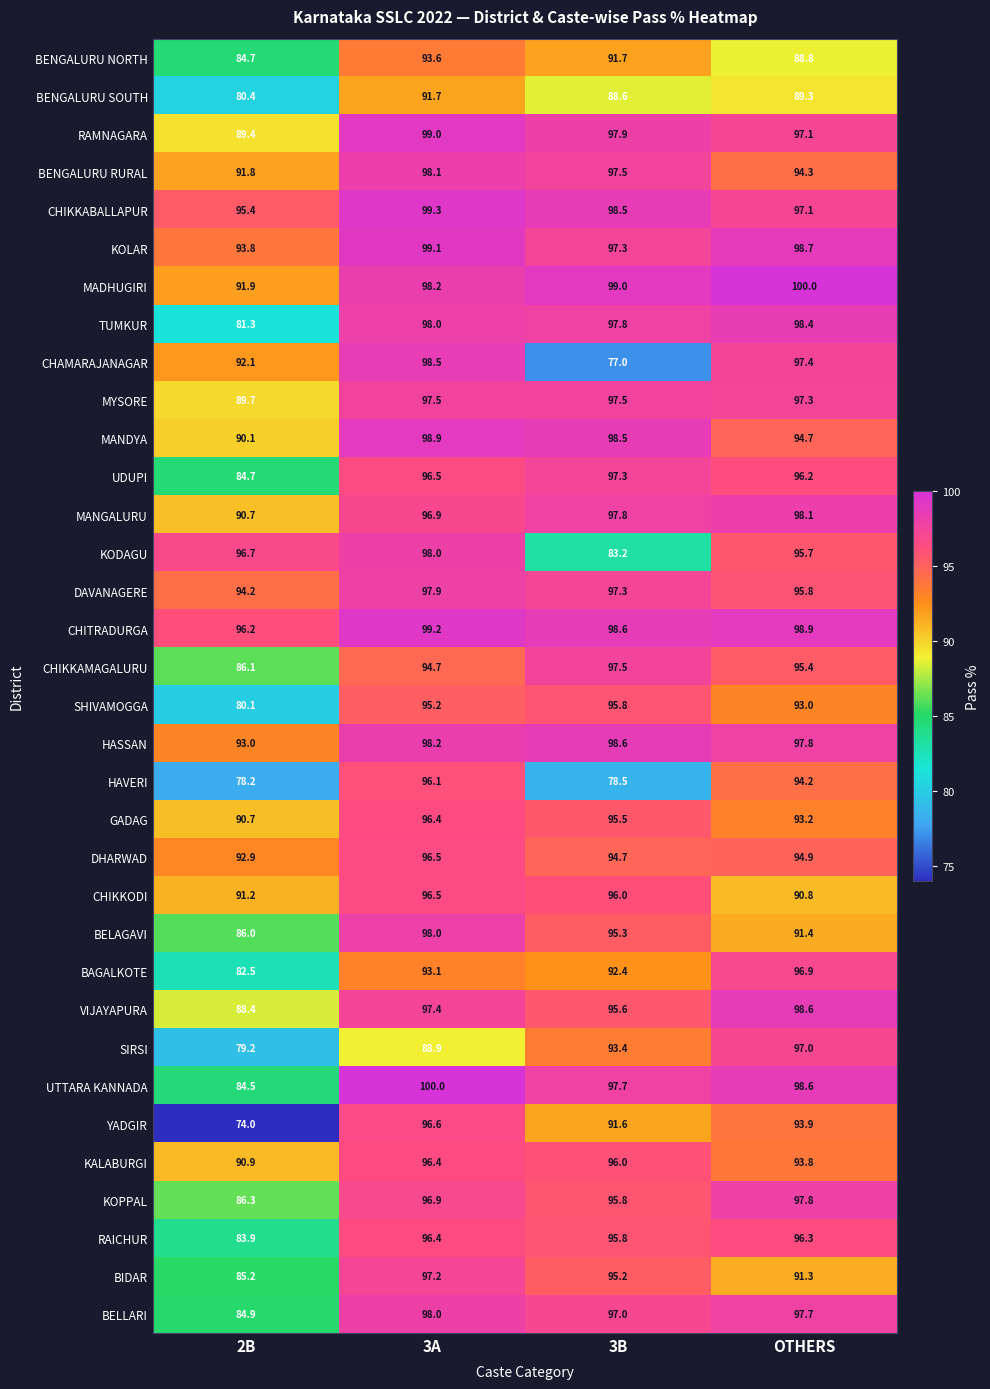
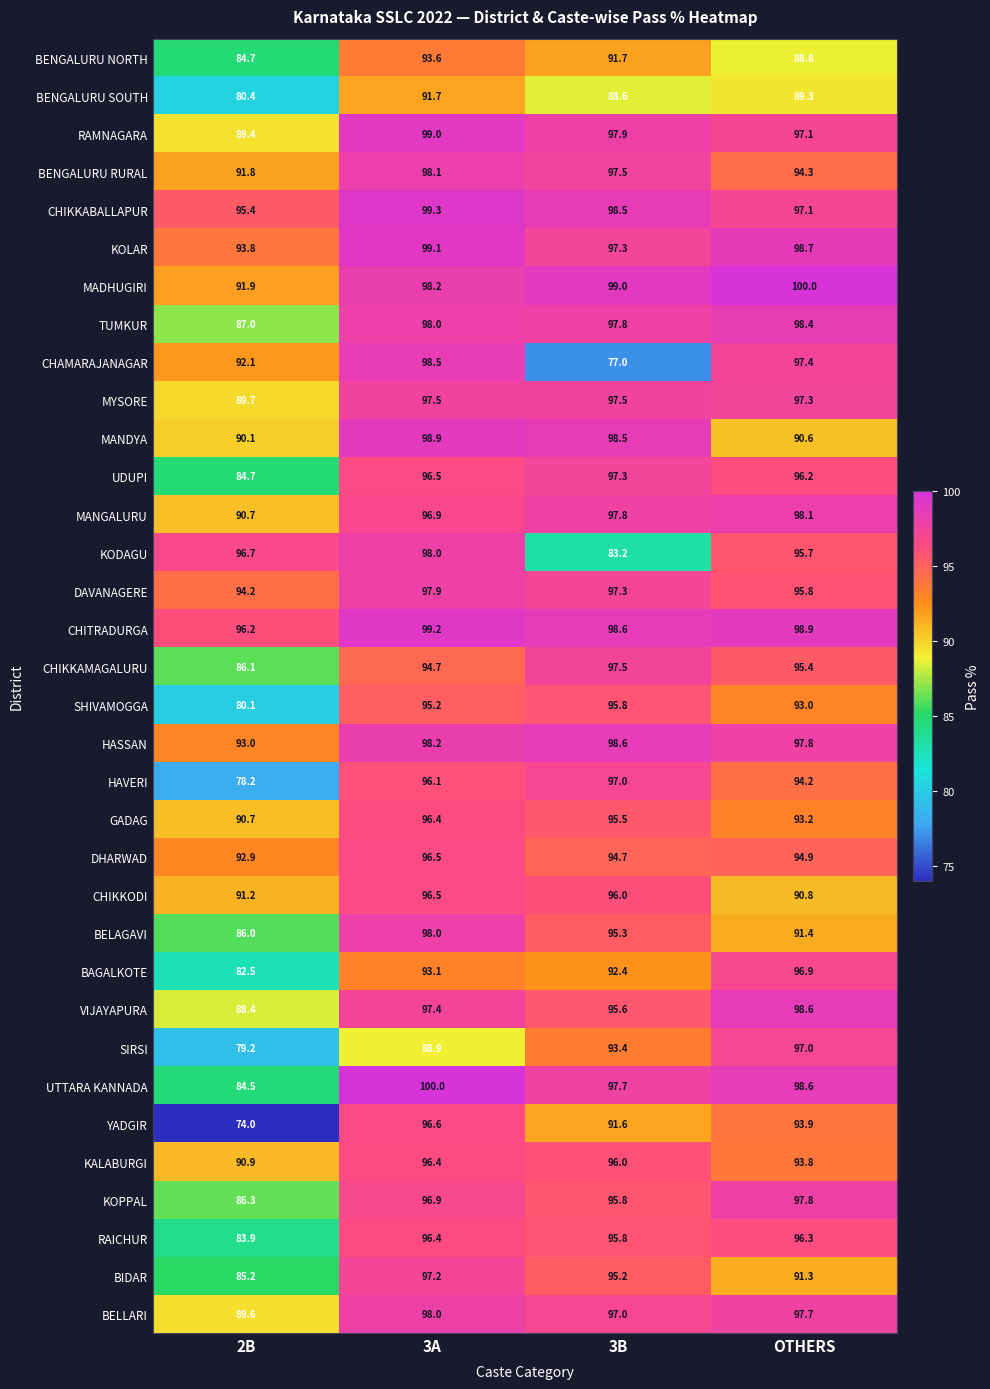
TUMKUR, 2B: 81.3 -> 87.0
MANDYA, OTHERS: 94.7 -> 90.6
HAVERI, 3B: 78.5 -> 97.0
BELLARI, 2B: 84.9 -> 89.6
